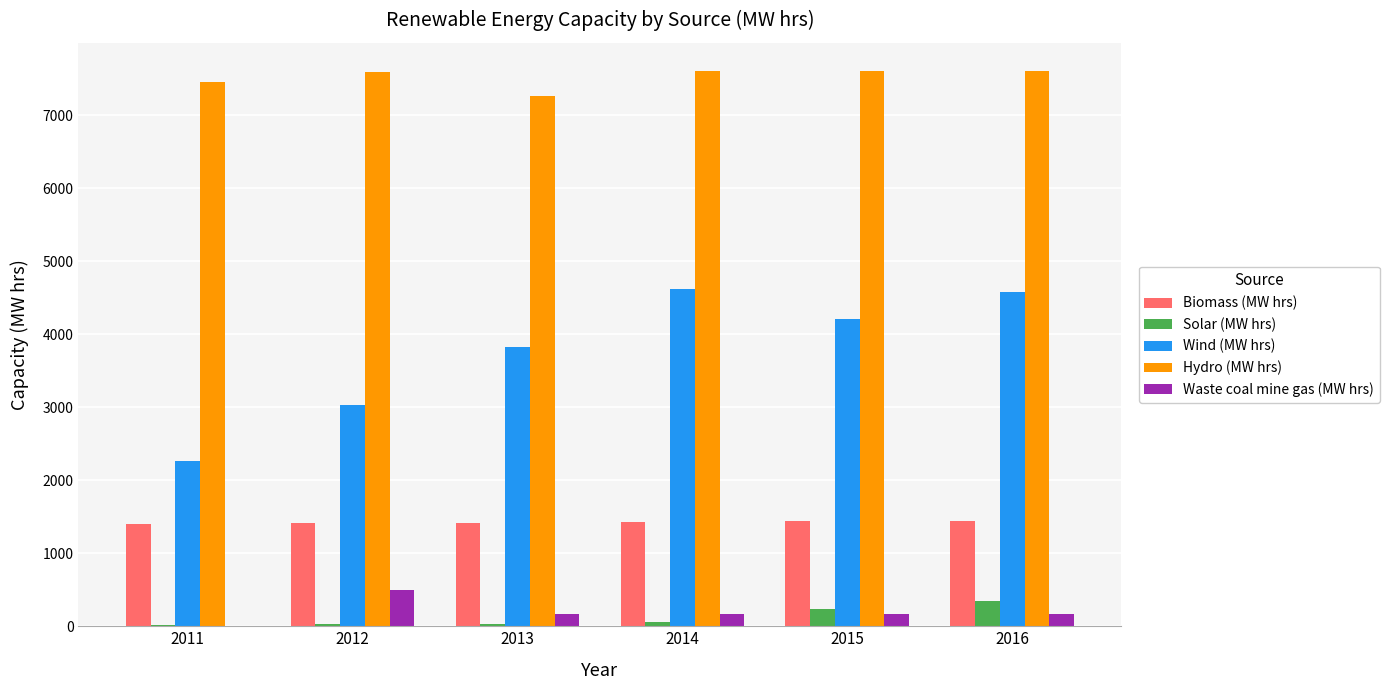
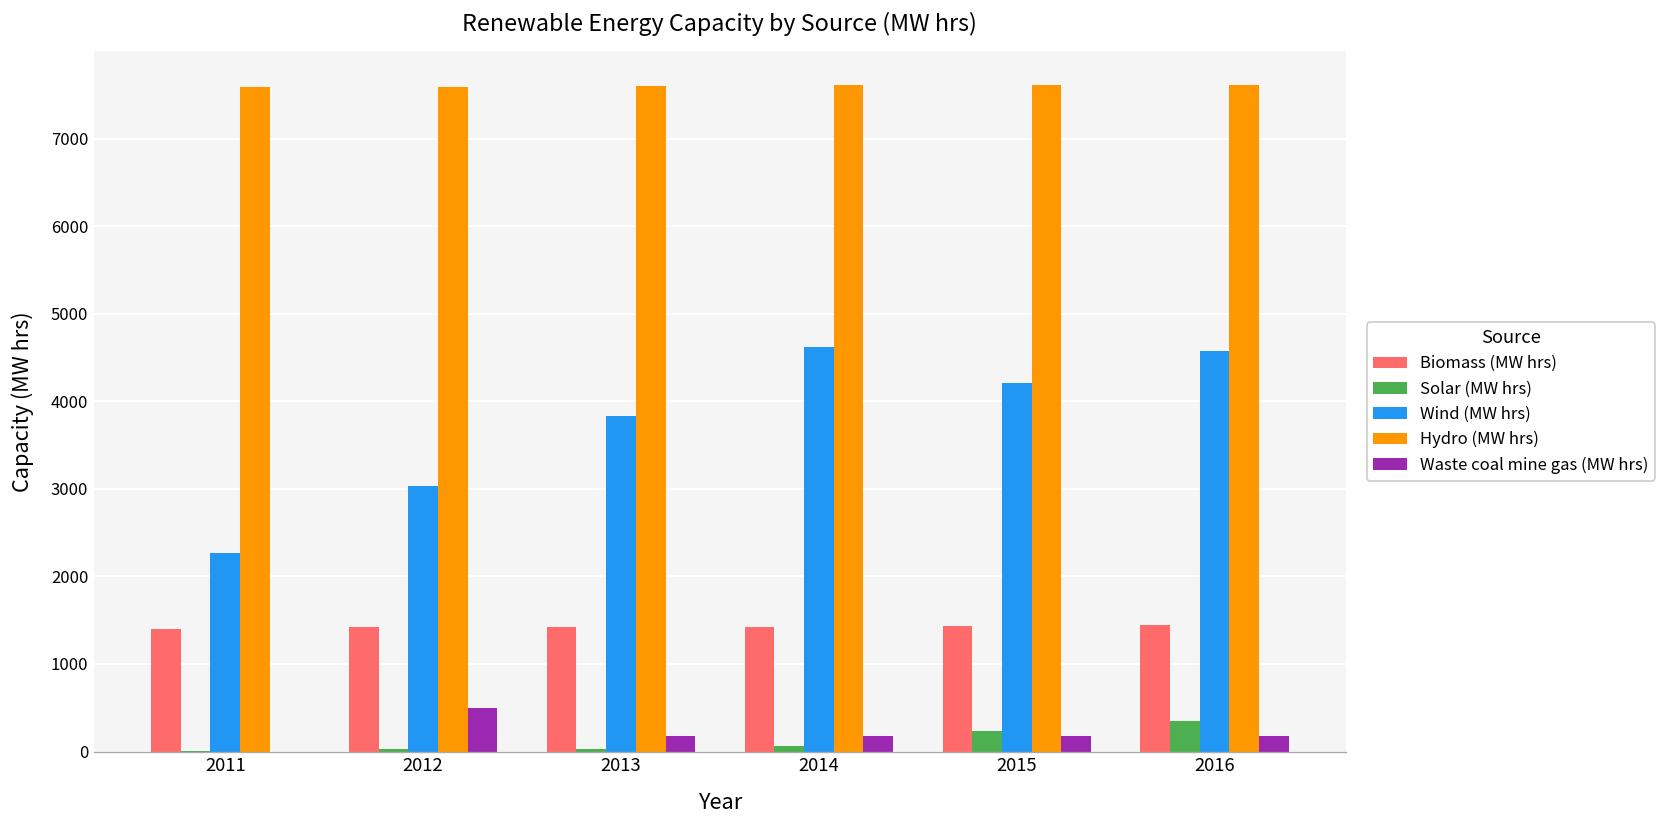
Hydro (MW hrs), 2011: 7500 -> 7600
Hydro (MW hrs), 2013: 7300 -> 7600
